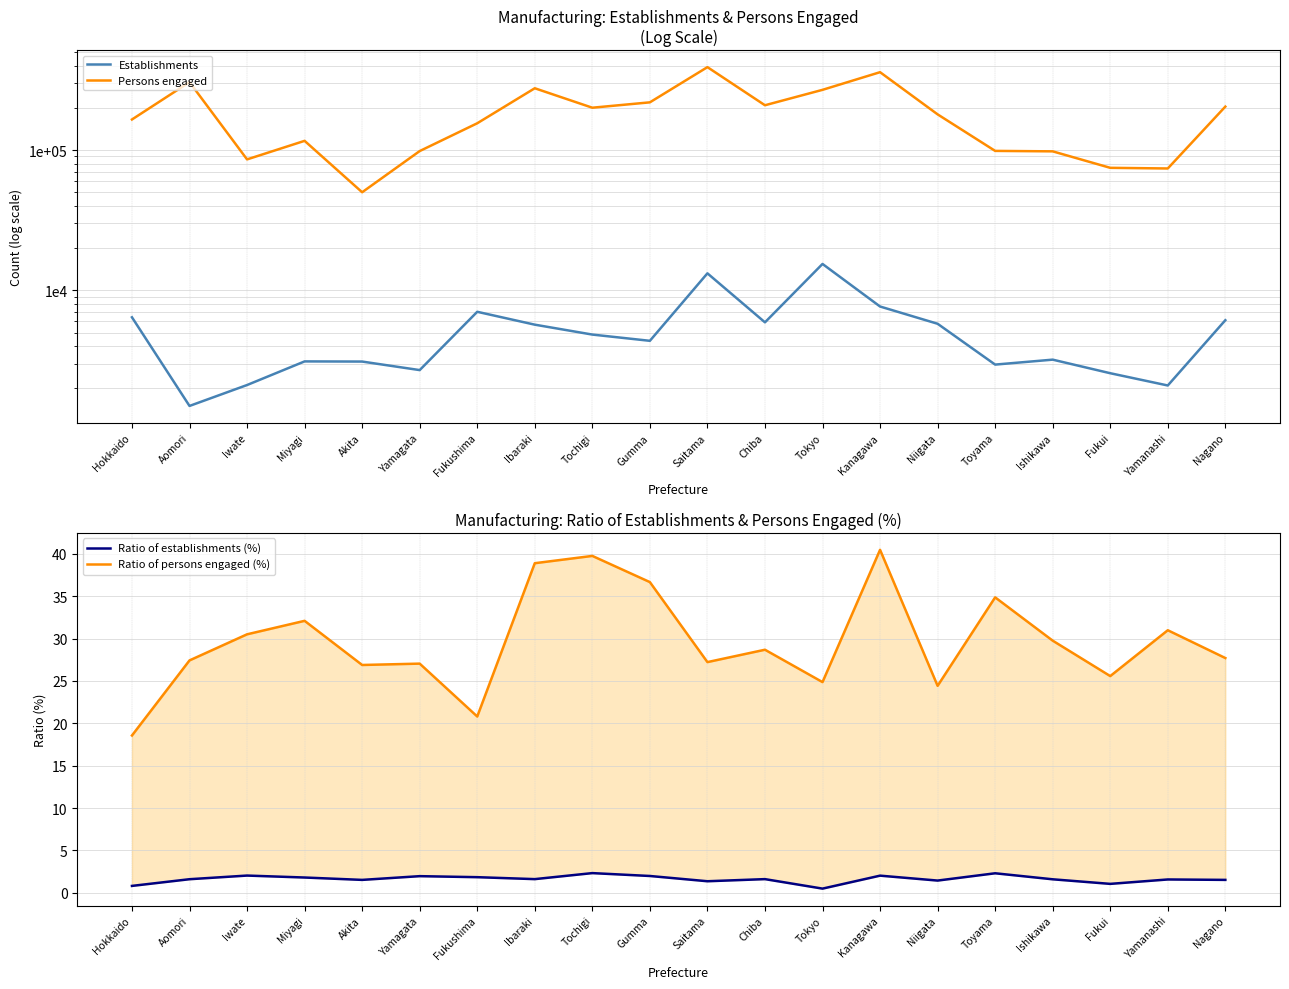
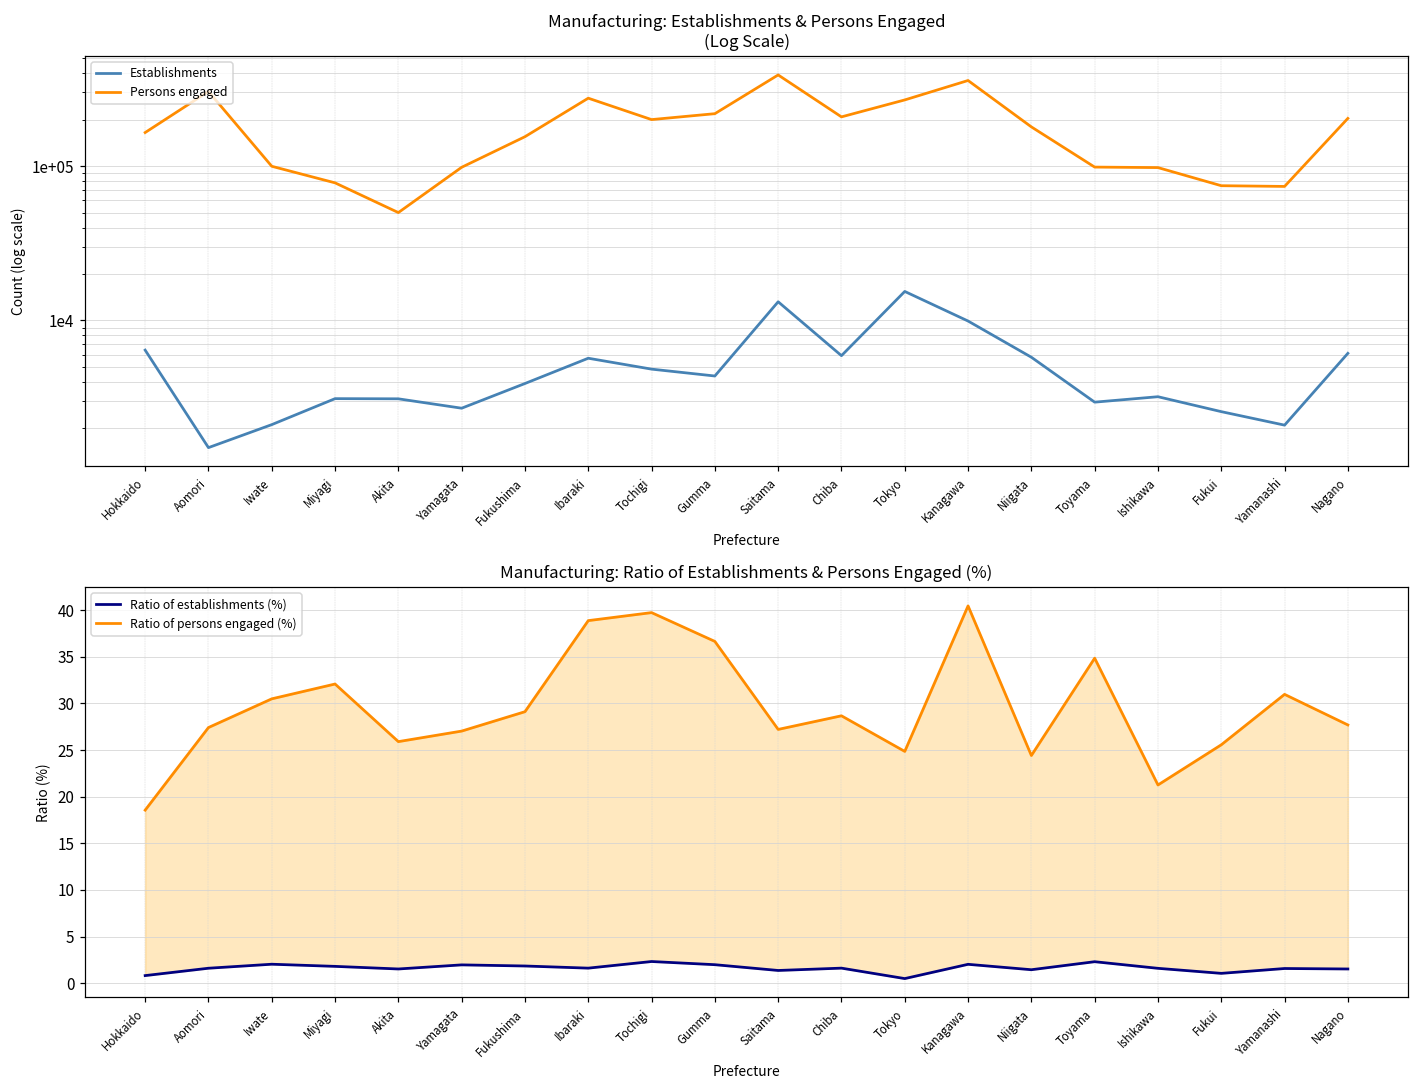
Manufacturing: Establishments & Persons Engaged (Log Scale), Persons engaged, Iwate: 90000 -> 100000
Manufacturing: Establishments & Persons Engaged (Log Scale), Persons engaged, Miyagi: 120000 -> 80000
Manufacturing: Establishments & Persons Engaged (Log Scale), Establishments, Fukushima: 7000 -> 3900
Manufacturing: Establishments & Persons Engaged (Log Scale), Establishments, Kanagawa: 8000 -> 10000
Manufacturing: Ratio of Establishments & Persons Engaged (%), Ratio of persons engaged (%), Akita: 27 -> 26
Manufacturing: Ratio of Establishments & Persons Engaged (%), Ratio of persons engaged (%), Fukushima: 21 -> 29
Manufacturing: Ratio of Establishments & Persons Engaged (%), Ratio of persons engaged (%), Ishikawa: 30 -> 21
